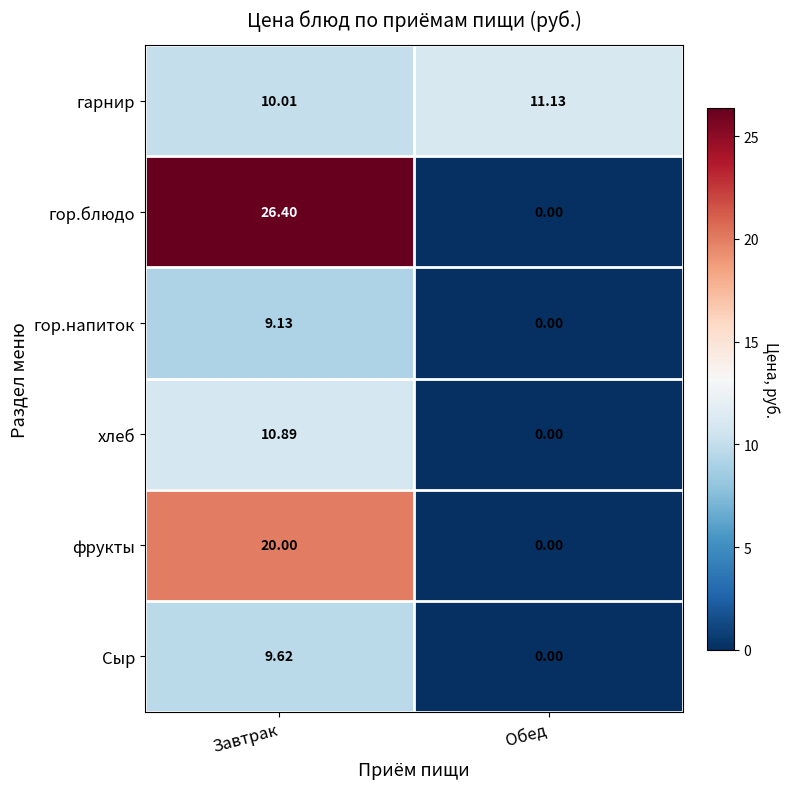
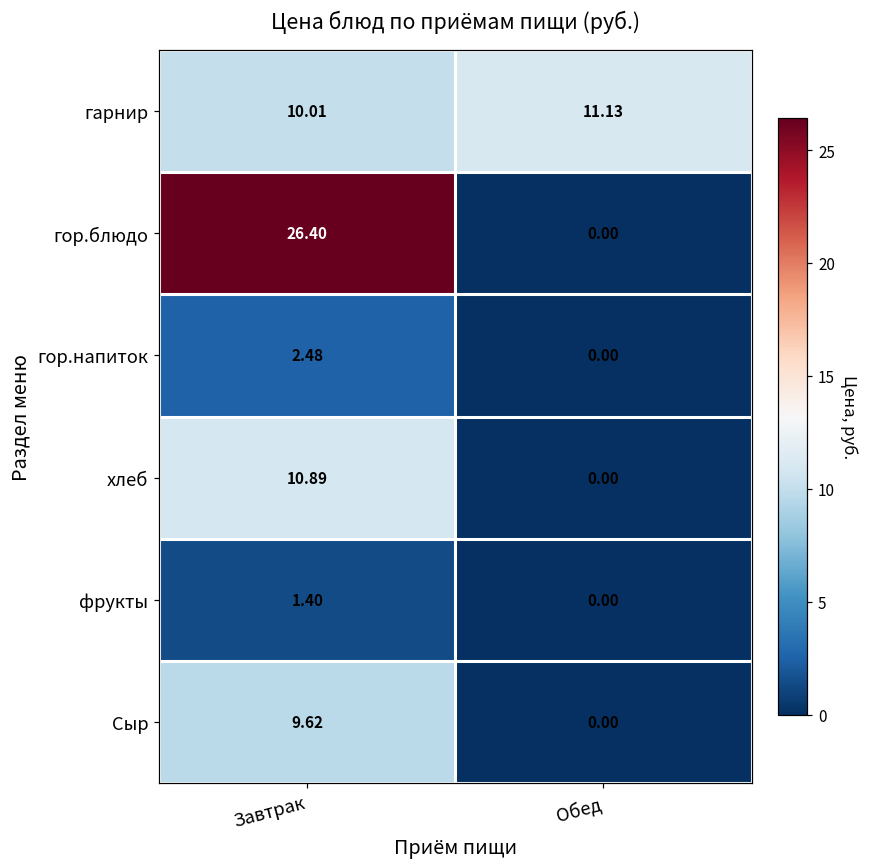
гор.напиток, Завтрак: 9.13 -> 2.48
фрукты, Завтрак: 20.00 -> 1.40
